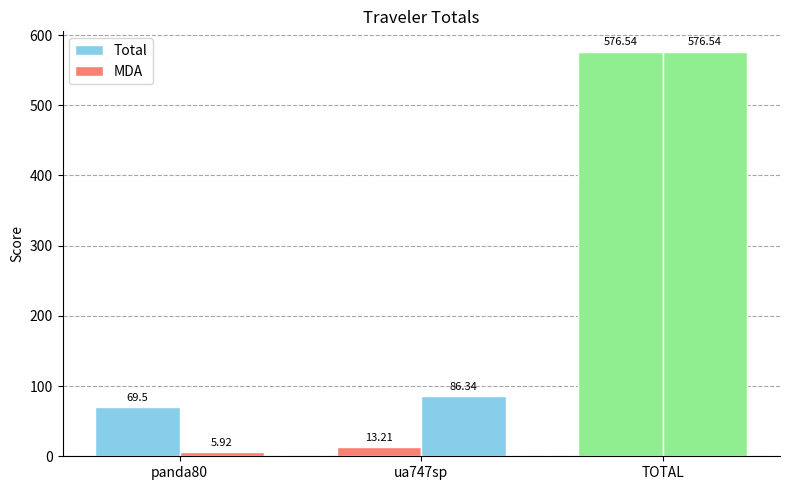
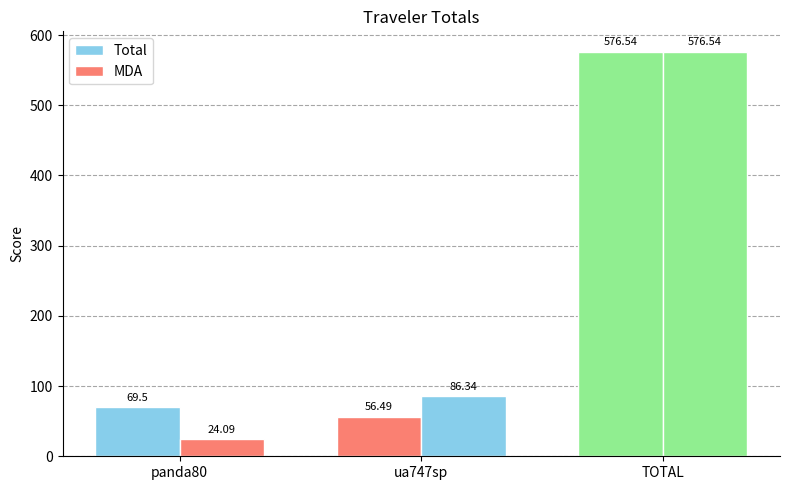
MDA, panda80: 5.92 -> 24.09
Total, ua747sp: 13.21 -> 56.49
